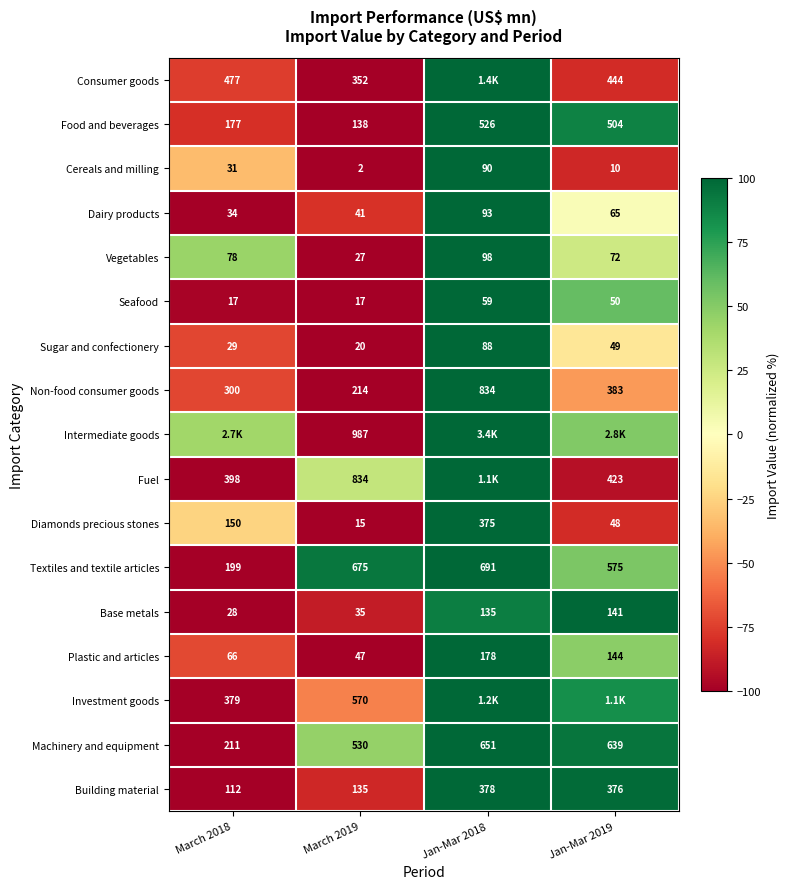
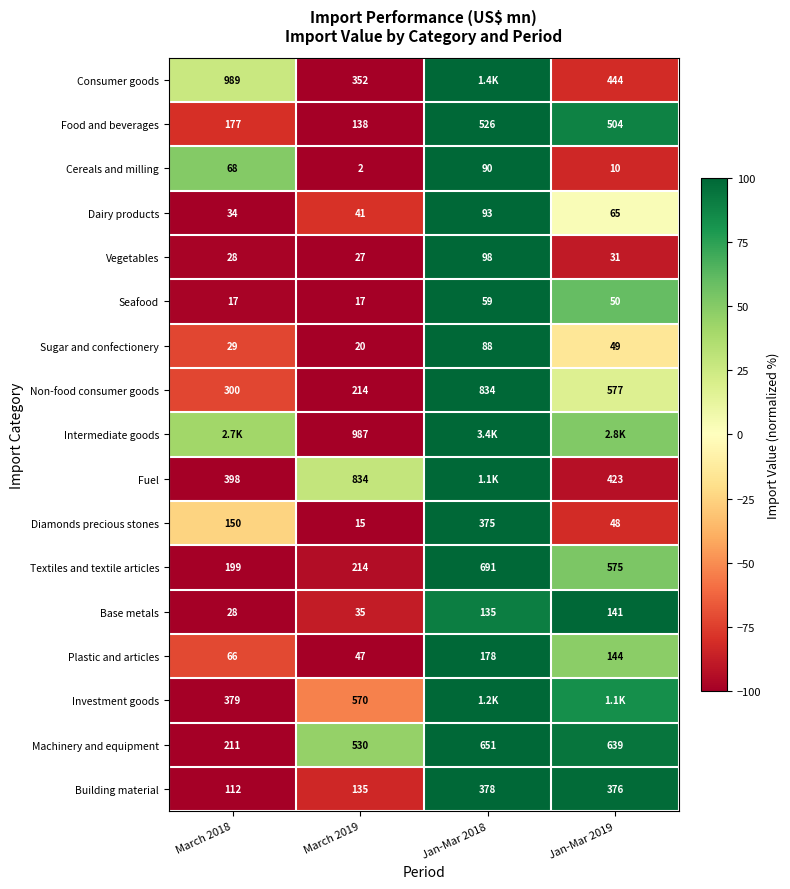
Consumer goods, March 2018: 477 -> 989
Cereals and milling, March 2018: 31 -> 68
Vegetables, March 2018: 78 -> 28
Vegetables, Jan-Mar 2019: 72 -> 31
Non-food consumer goods, Jan-Mar 2019: 383 -> 577
Textiles and textile articles, March 2019: 675 -> 214
